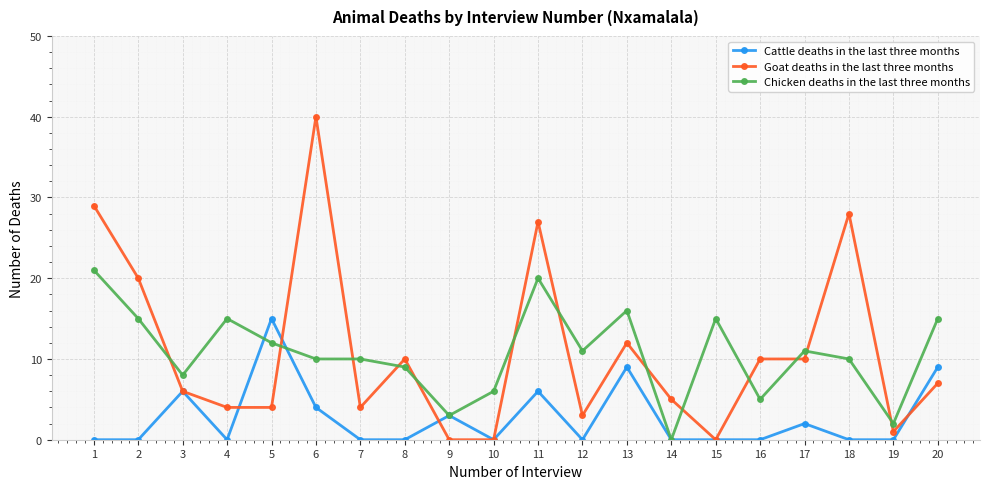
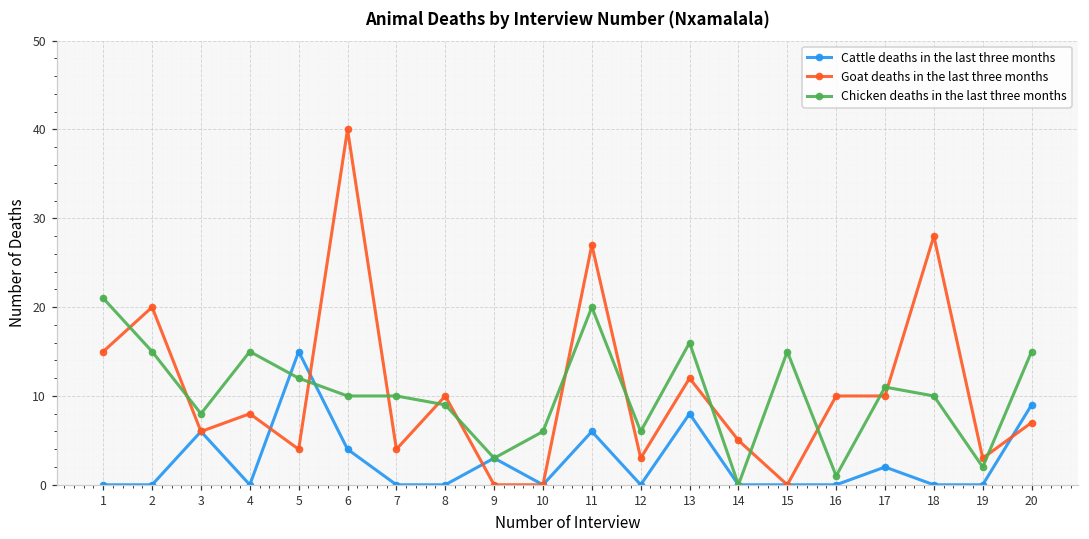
Goat deaths in the last three months, 1: 29 -> 15
Goat deaths in the last three months, 4: 4 -> 8
Chicken deaths in the last three months, 12: 11 -> 6
Cattle deaths in the last three months, 13: 9 -> 8
Chicken deaths in the last three months, 16: 5 -> 1
Goat deaths in the last three months, 19: 1 -> 3
